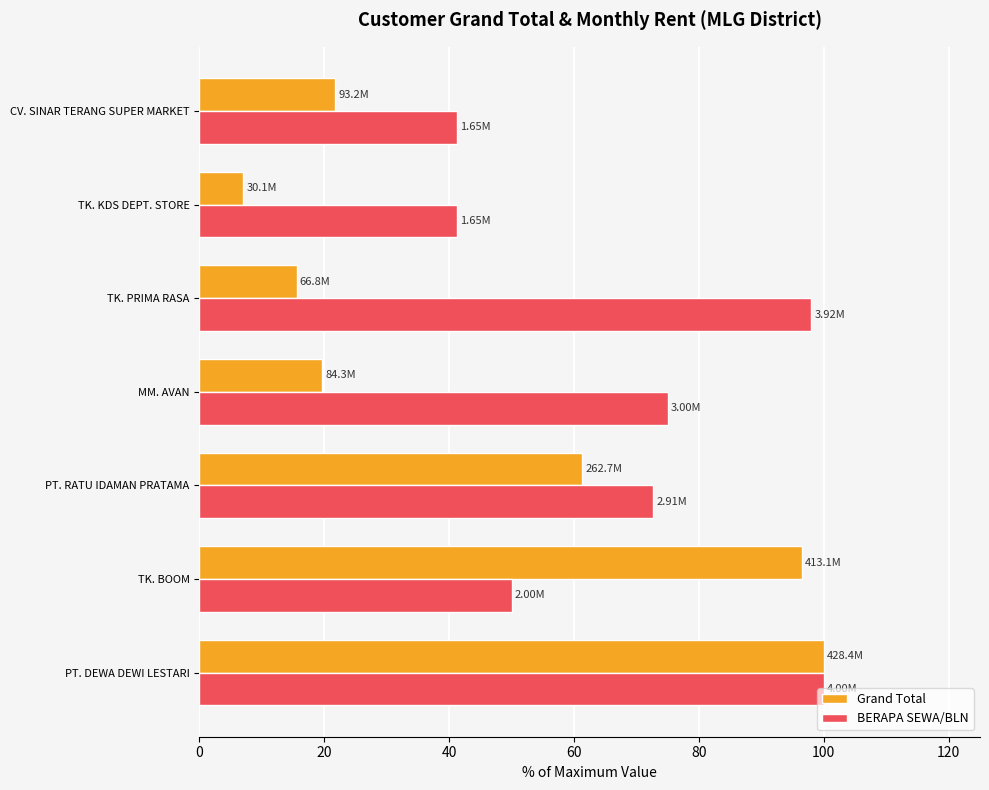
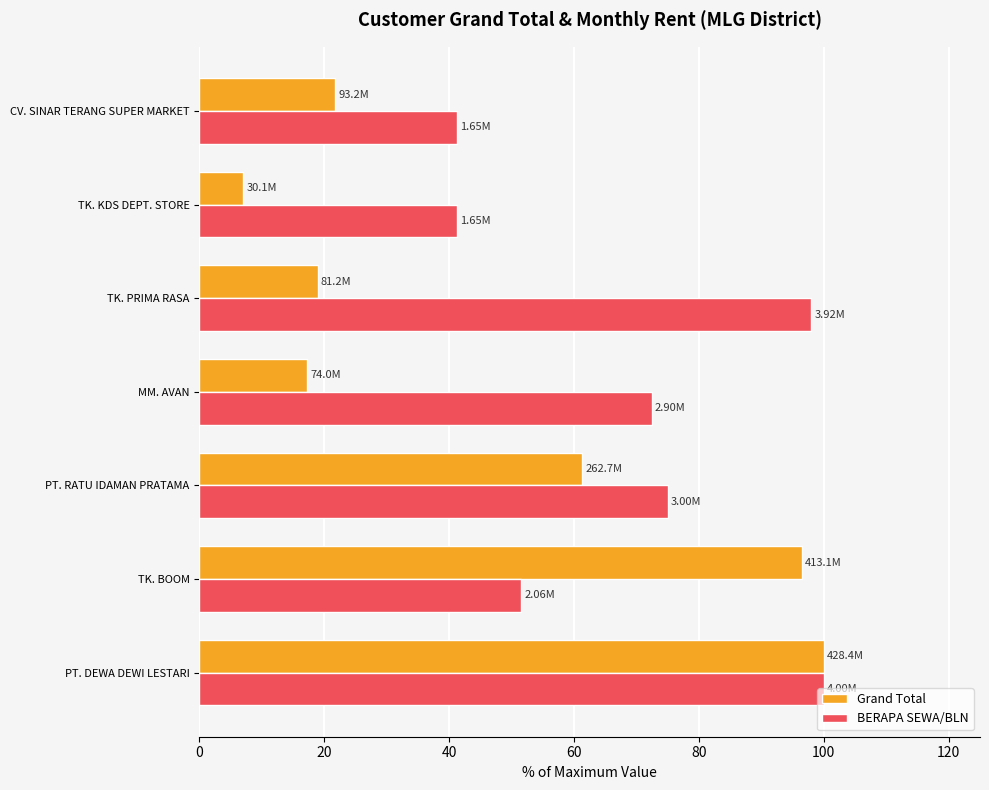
Grand Total, TK. PRIMA RASA: 66.8M -> 81.2M
Grand Total, MM. AVAN: 84.3M -> 74.0M
BERAPA SEWA/BLN, MM. AVAN: 3.00M -> 2.90M
BERAPA SEWA/BLN, PT. RATU IDAMAN PRATAMA: 2.91M -> 3.00M
BERAPA SEWA/BLN, TK. BOOM: 2.00M -> 2.06M
